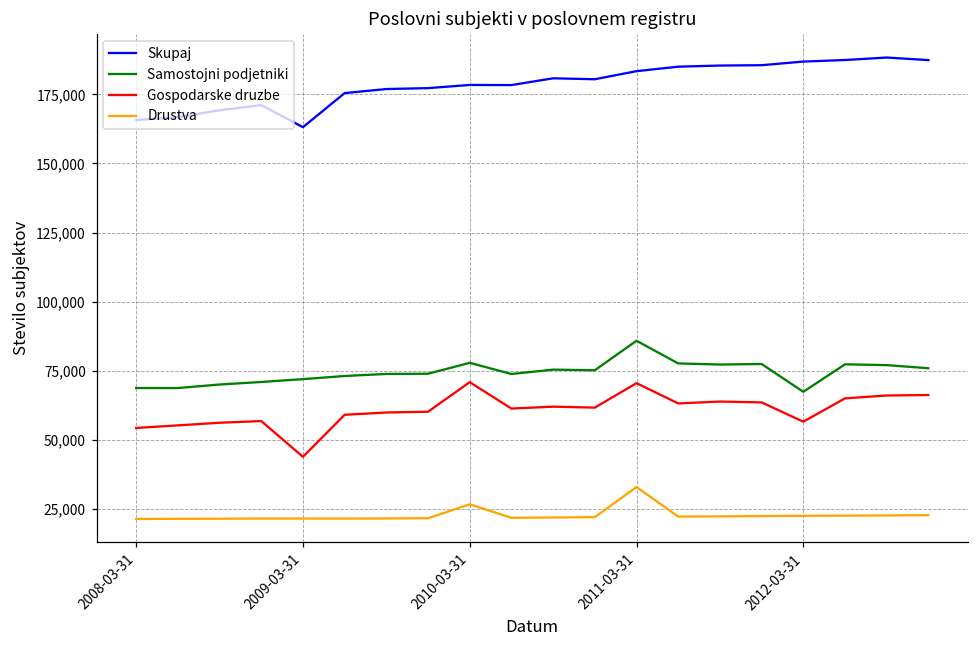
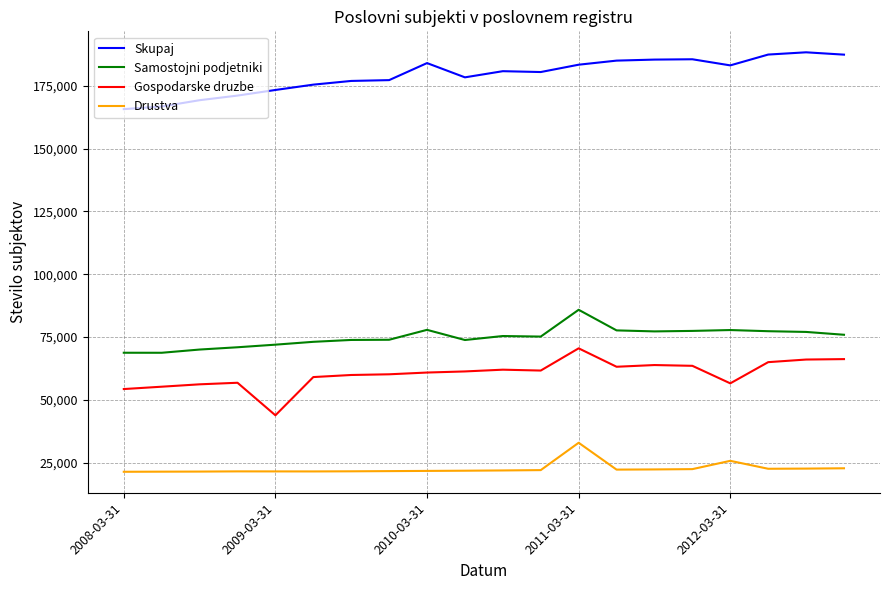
Skupaj, 2009-03-31: 163,000 -> 173,000
Skupaj, 2010-03-31: 178,000 -> 184,000
Gospodarske druzbe, 2010-03-31: 71,000 -> 61,000
Drustva, 2010-03-31: 27,000 -> 22,000
Skupaj, 2012-03-31: 187,000 -> 183,000
Samostojni podjetniki, 2012-03-31: 67,000 -> 78,000
Drustva, 2012-03-31: 22,000 -> 26,000
